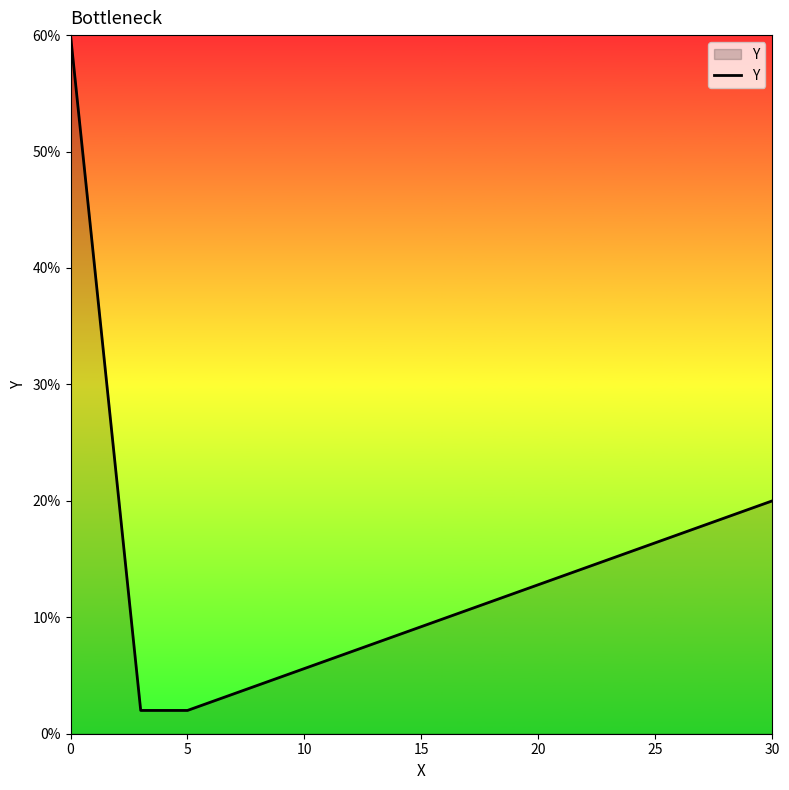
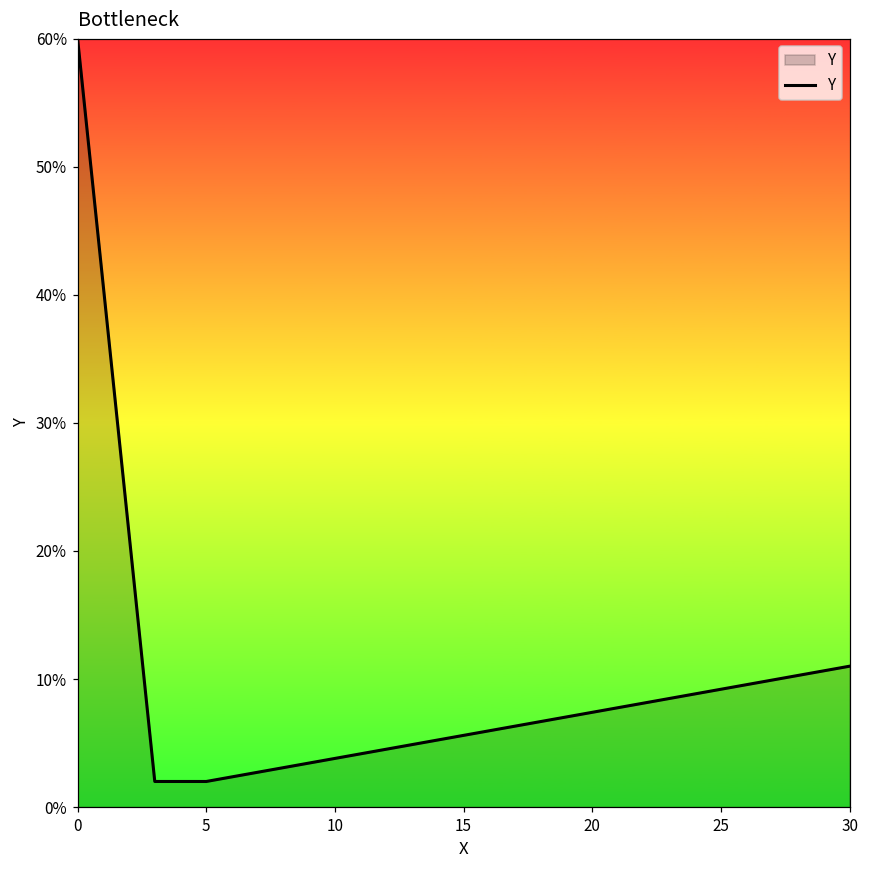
30: 20% -> 11%
